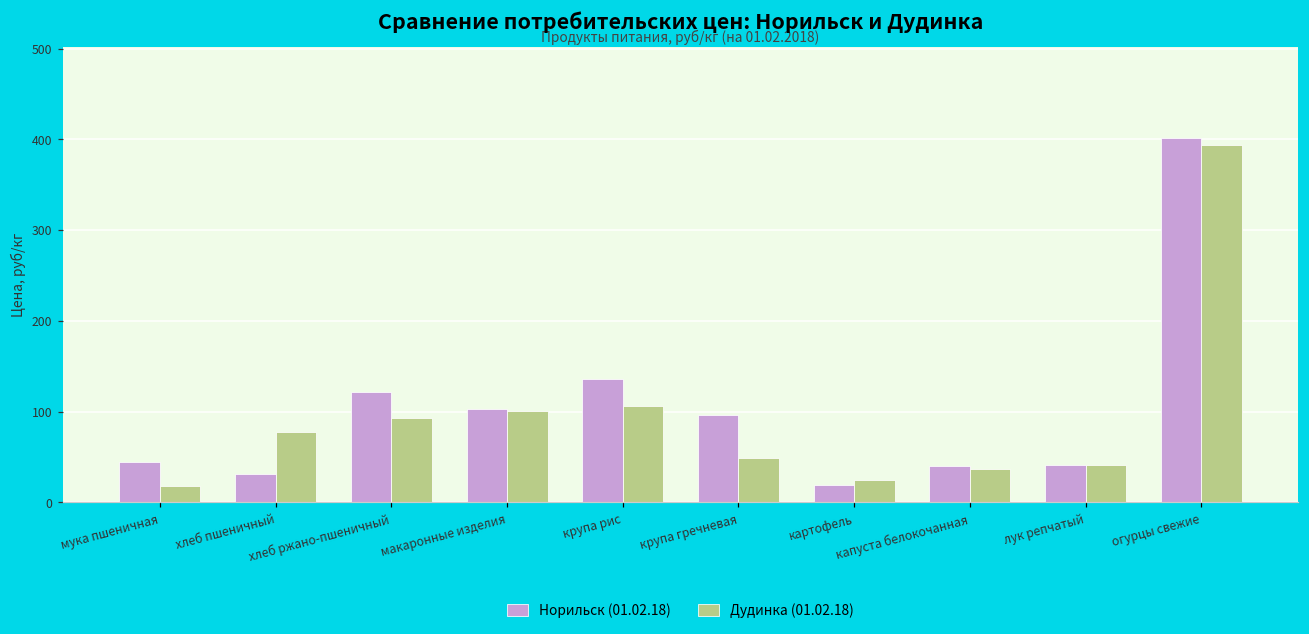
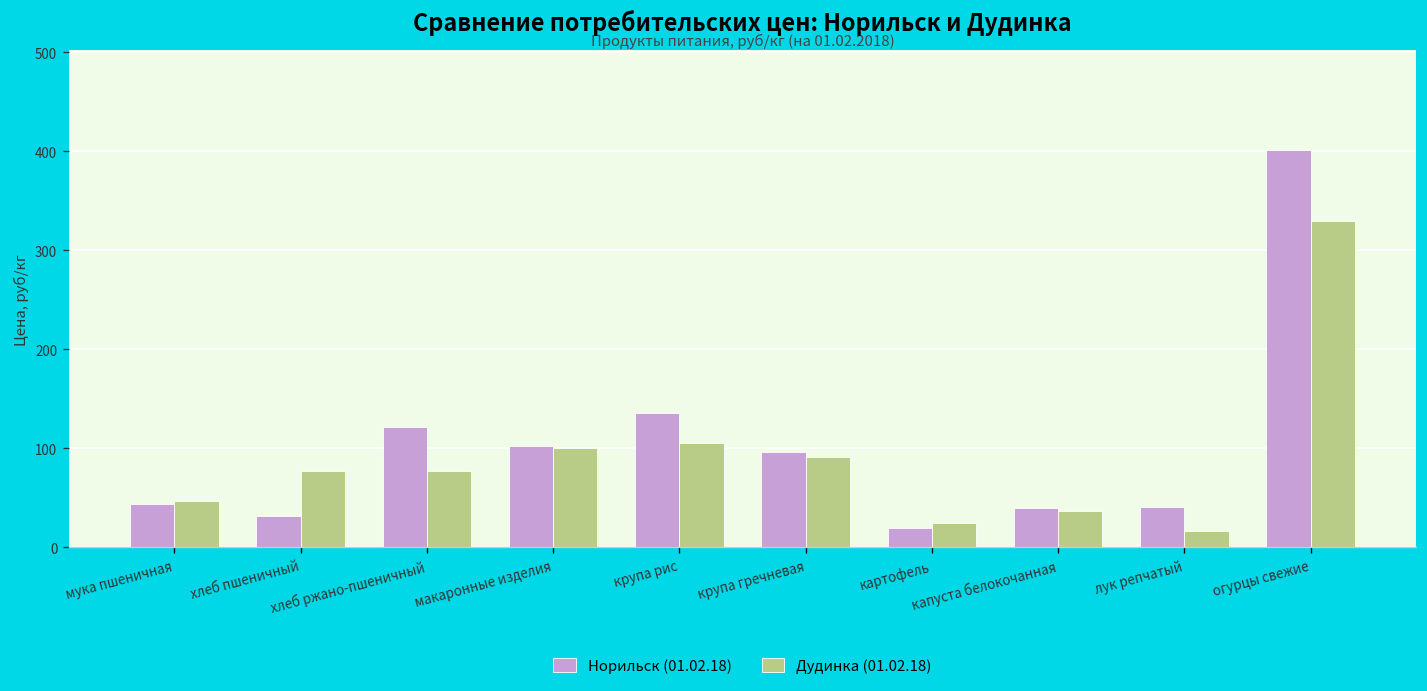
Дудинка (01.02.18), мука пшеничная: 20 -> 50
Дудинка (01.02.18), хлеб ржано-пшеничный: 90 -> 80
Дудинка (01.02.18), крупа гречневая: 50 -> 90
Дудинка (01.02.18), лук репчатый: 40 -> 20
Дудинка (01.02.18), огурцы свежие: 390 -> 330
